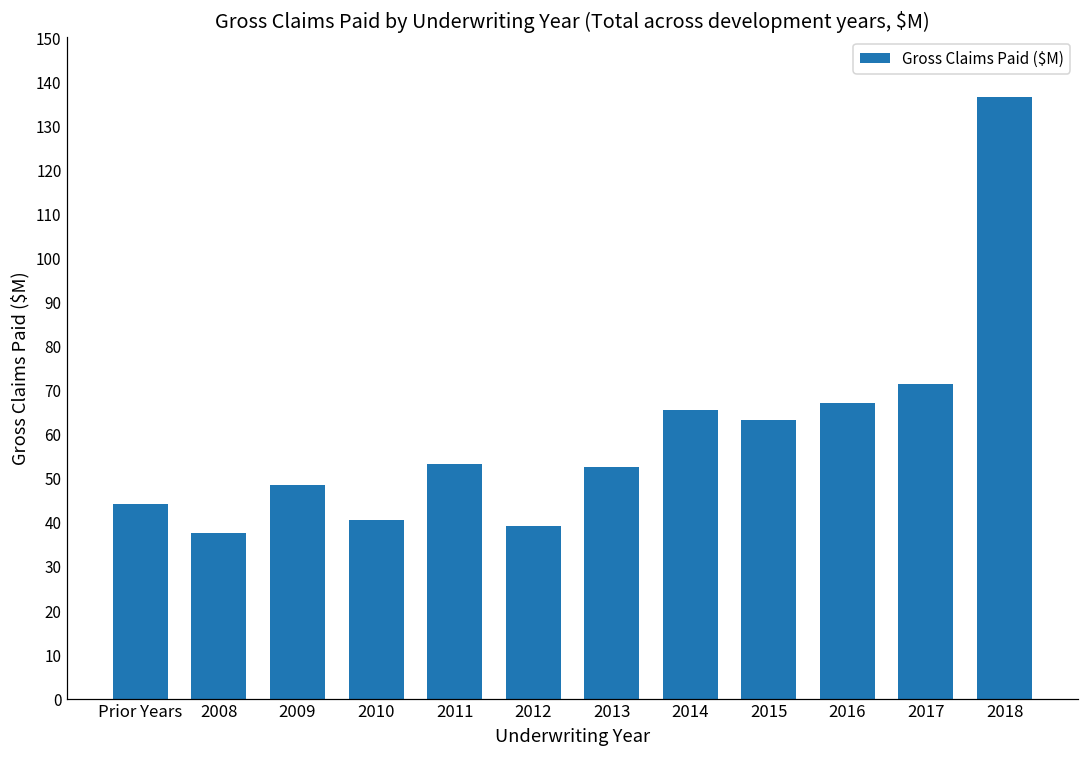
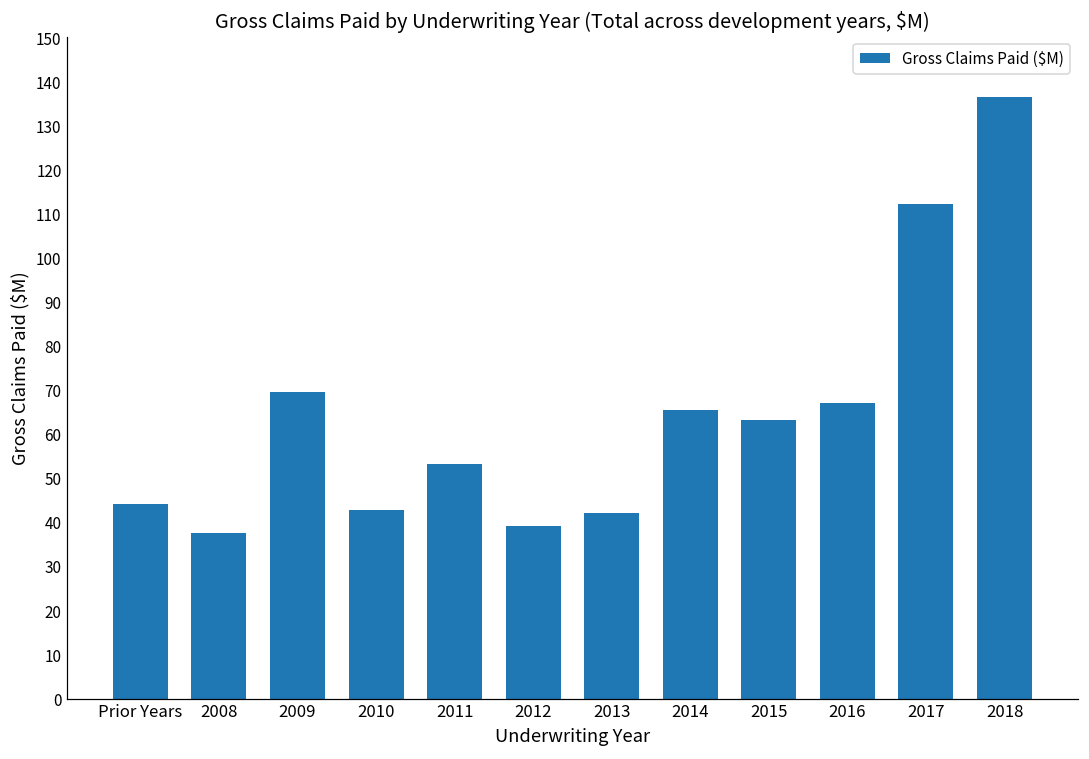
2009: 49 -> 70
2010: 41 -> 43
2013: 53 -> 42
2017: 72 -> 112
